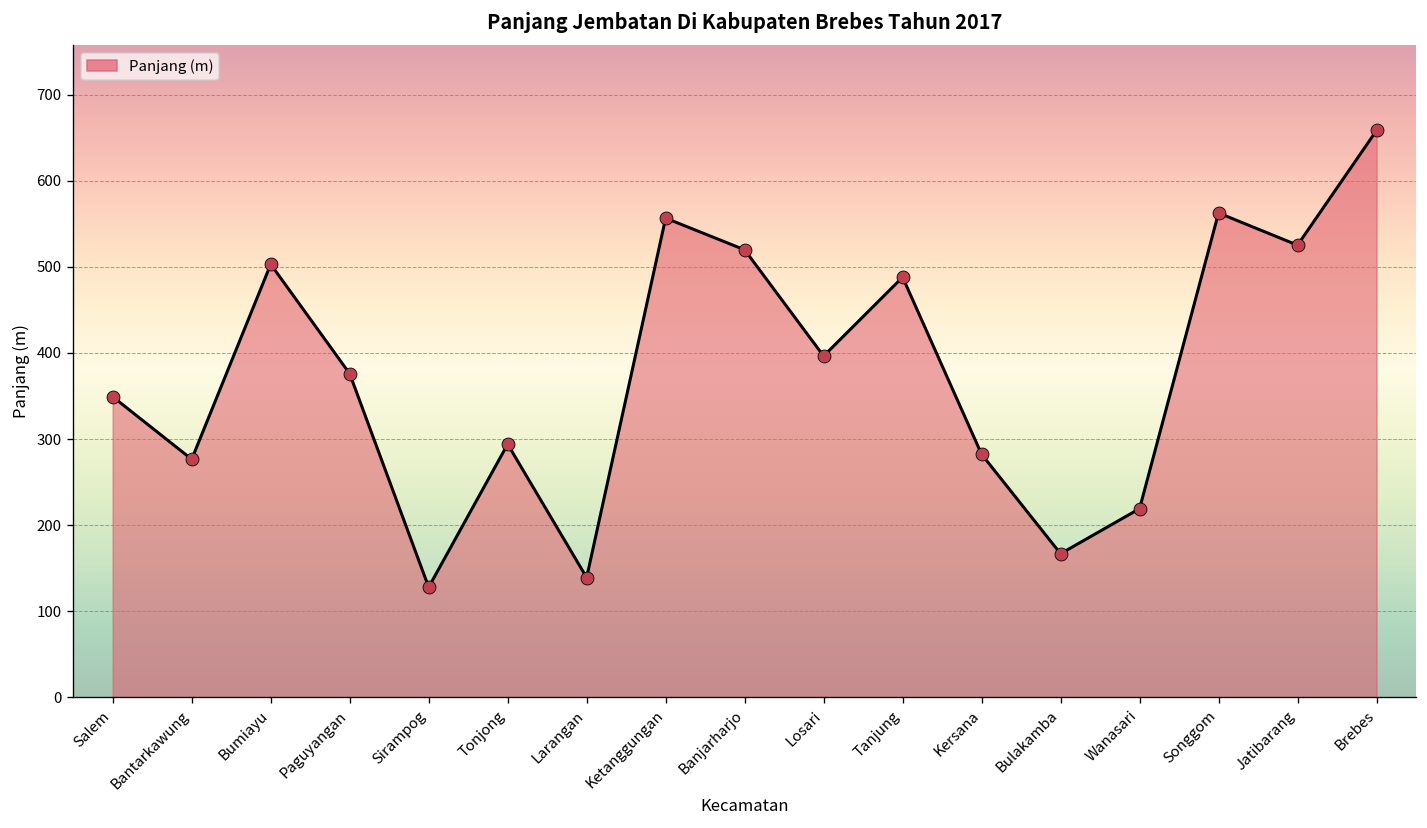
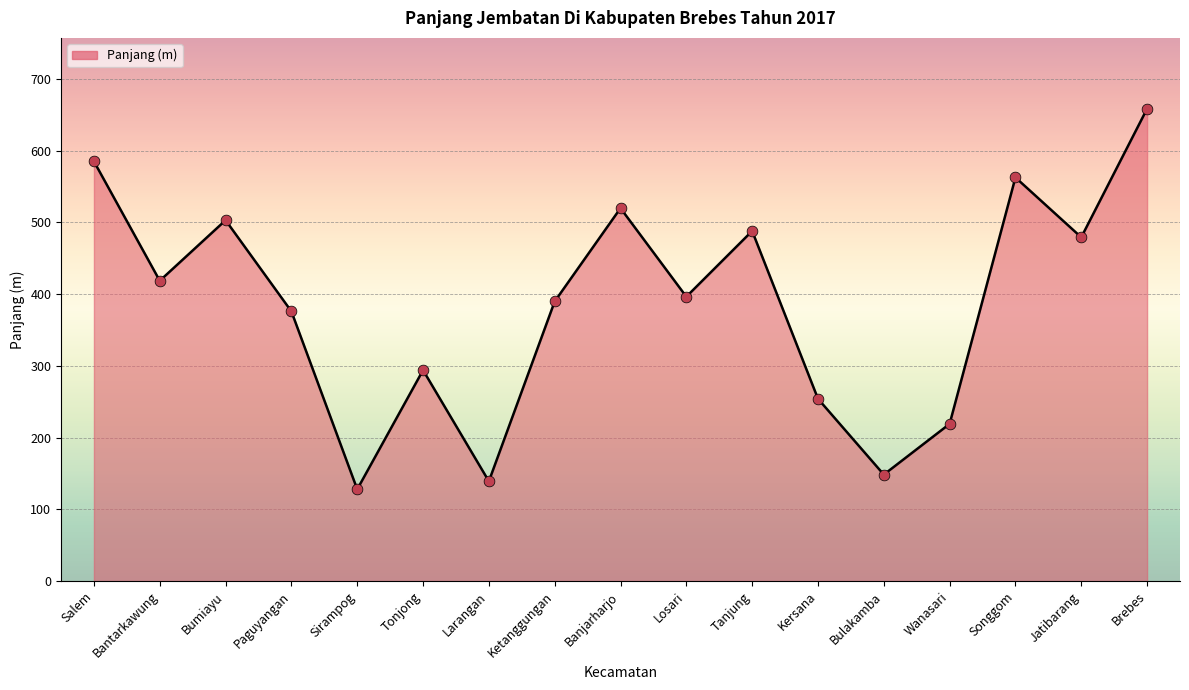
Salem: 350 -> 590
Bantarkawung: 280 -> 420
Ketanggungan: 560 -> 390
Kersana: 280 -> 250
Bulakamba: 170 -> 150
Jatibarang: 530 -> 480
